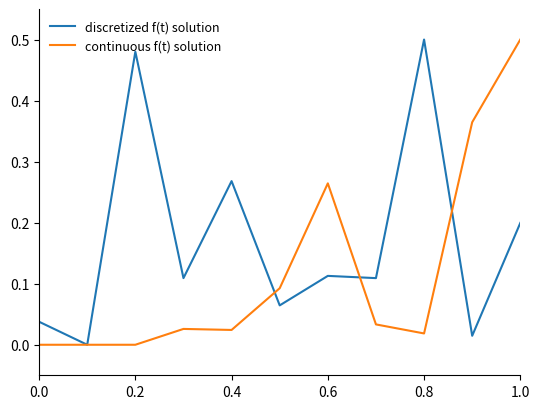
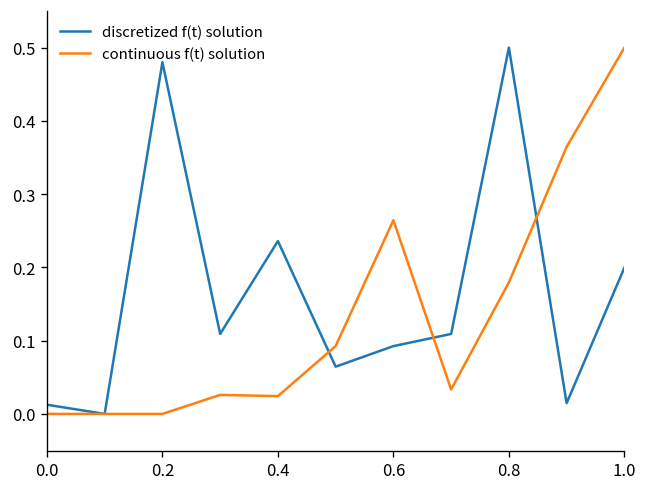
discretized f(t) solution, 0.0: 0.04 -> 0.01
discretized f(t) solution, 0.4: 0.27 -> 0.24
discretized f(t) solution, 0.6: 0.11 -> 0.09
continuous f(t) solution, 0.8: 0.02 -> 0.18
